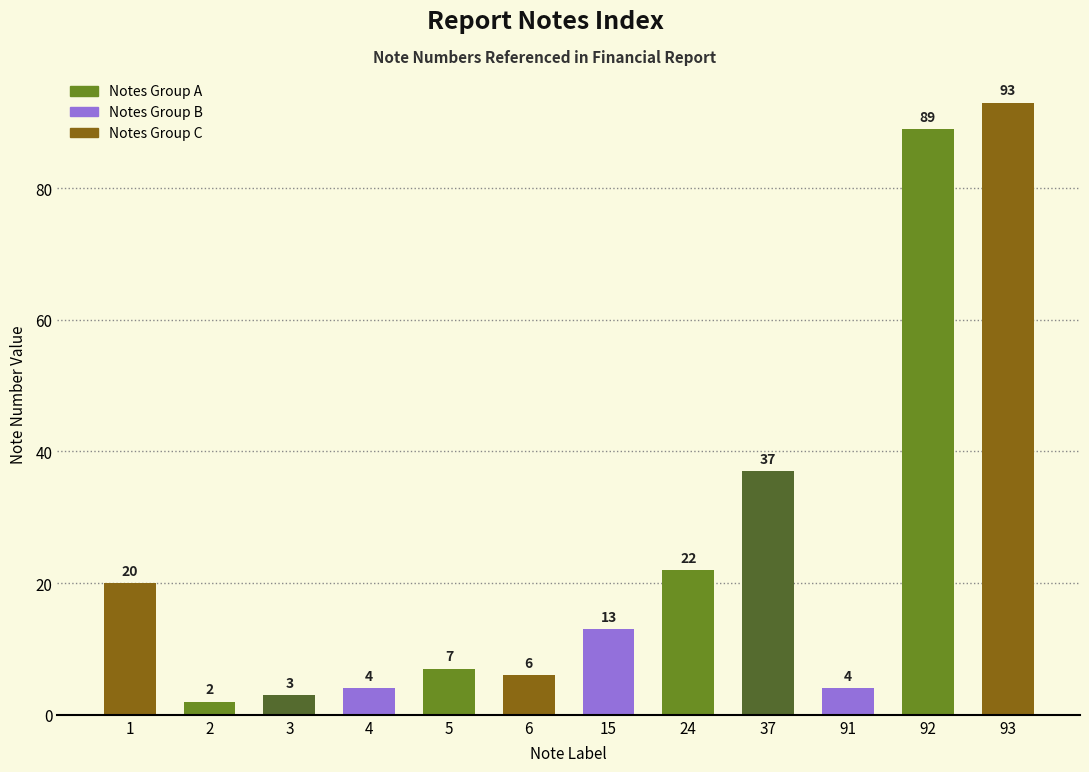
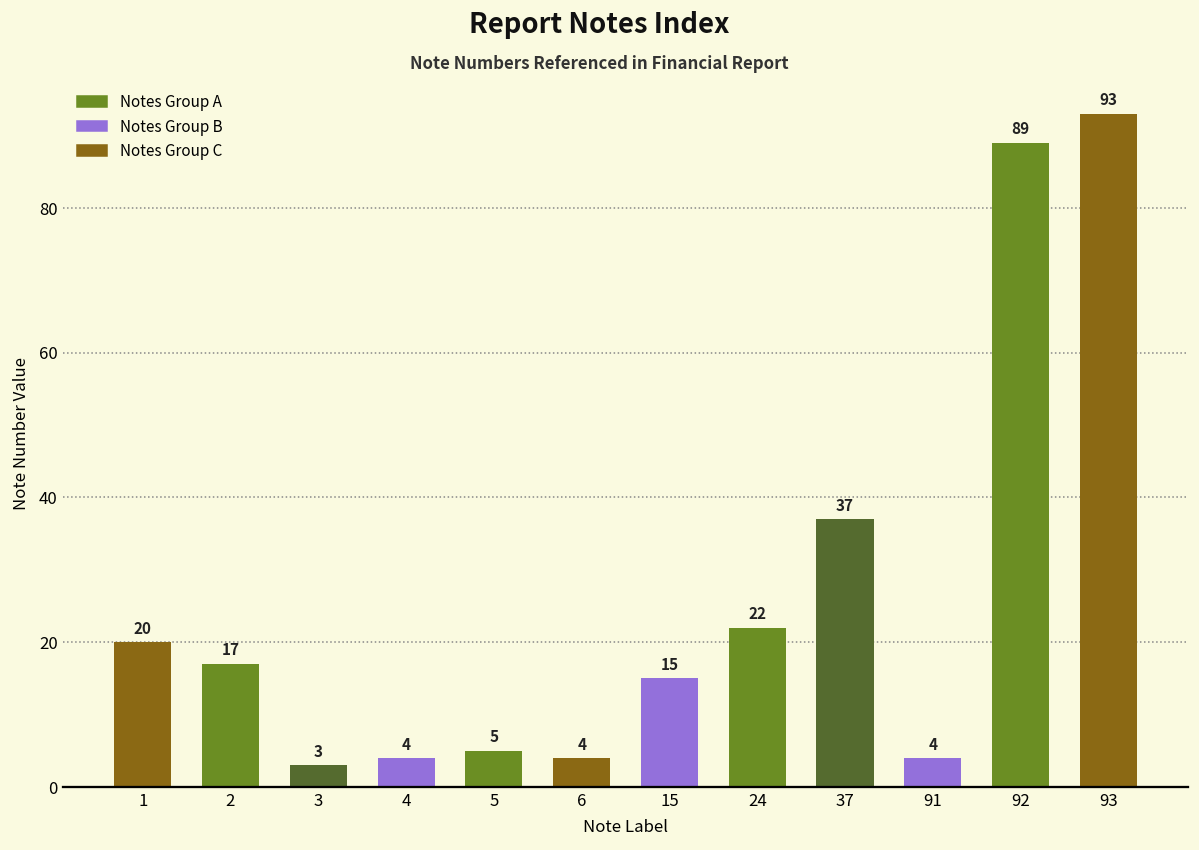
2: 2 -> 17
5: 7 -> 5
6: 6 -> 4
15: 13 -> 15
